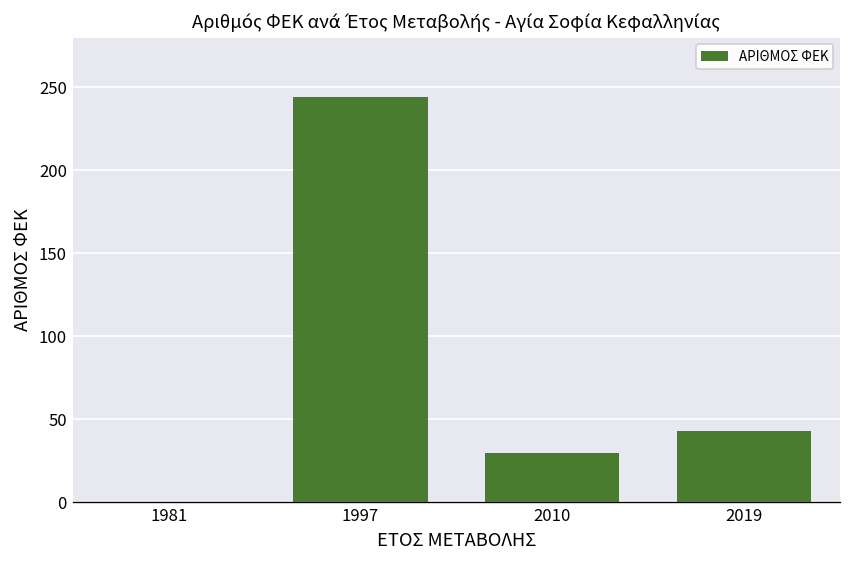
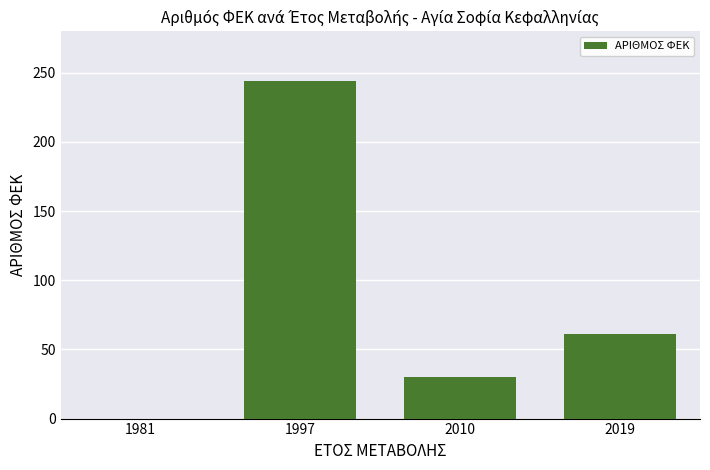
2019: 43 -> 61
